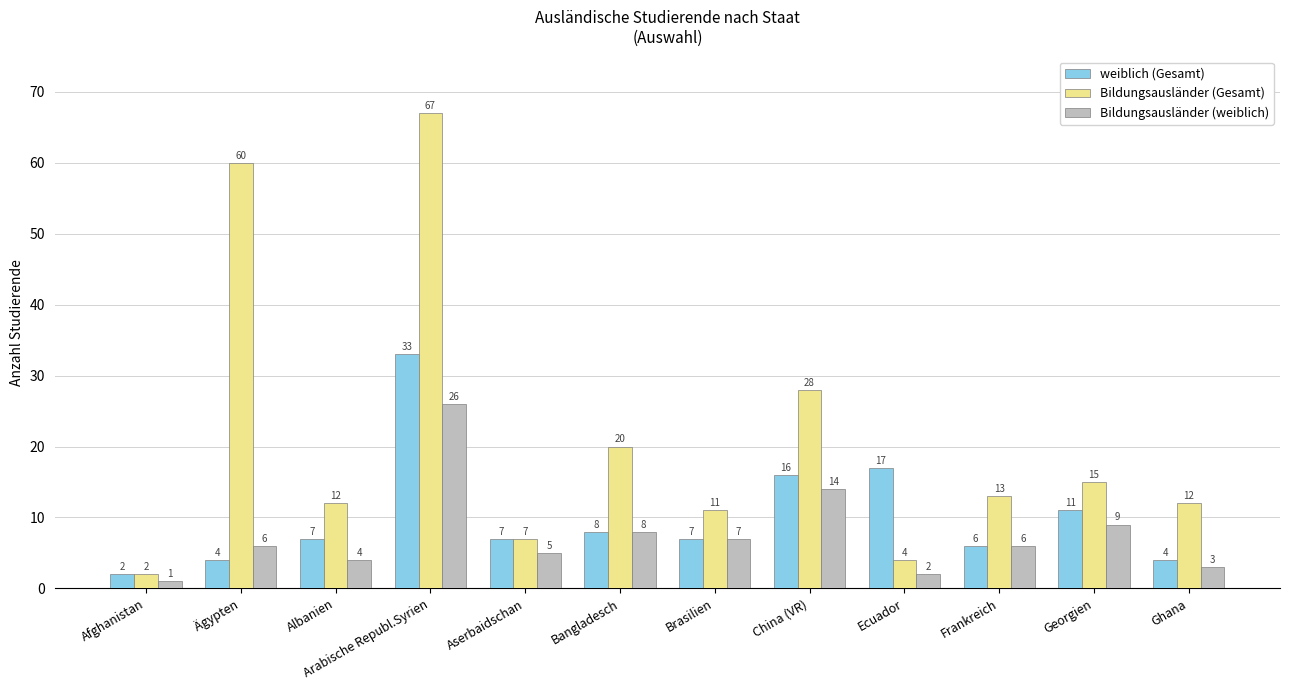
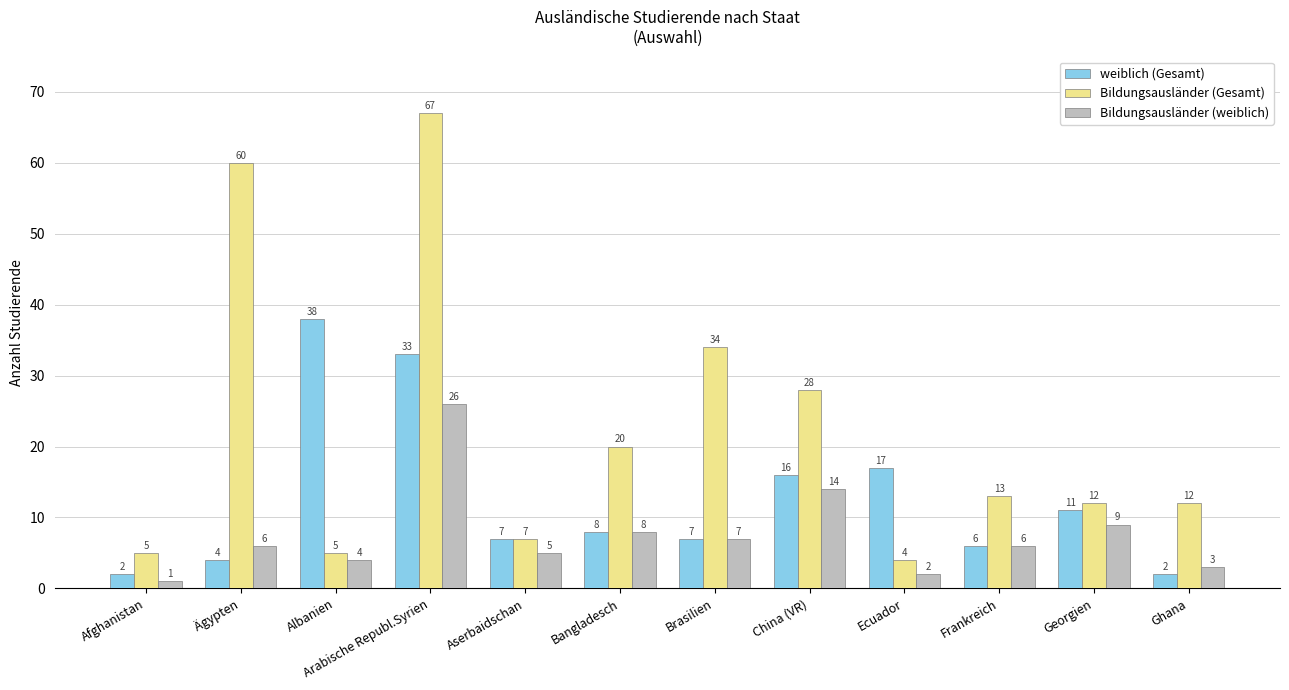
Bildungsausländer (Gesamt), Afghanistan: 2 -> 5
weiblich (Gesamt), Albanien: 7 -> 38
Bildungsausländer (Gesamt), Albanien: 12 -> 5
Bildungsausländer (Gesamt), Brasilien: 11 -> 34
Bildungsausländer (Gesamt), Georgien: 15 -> 12
weiblich (Gesamt), Ghana: 4 -> 2
